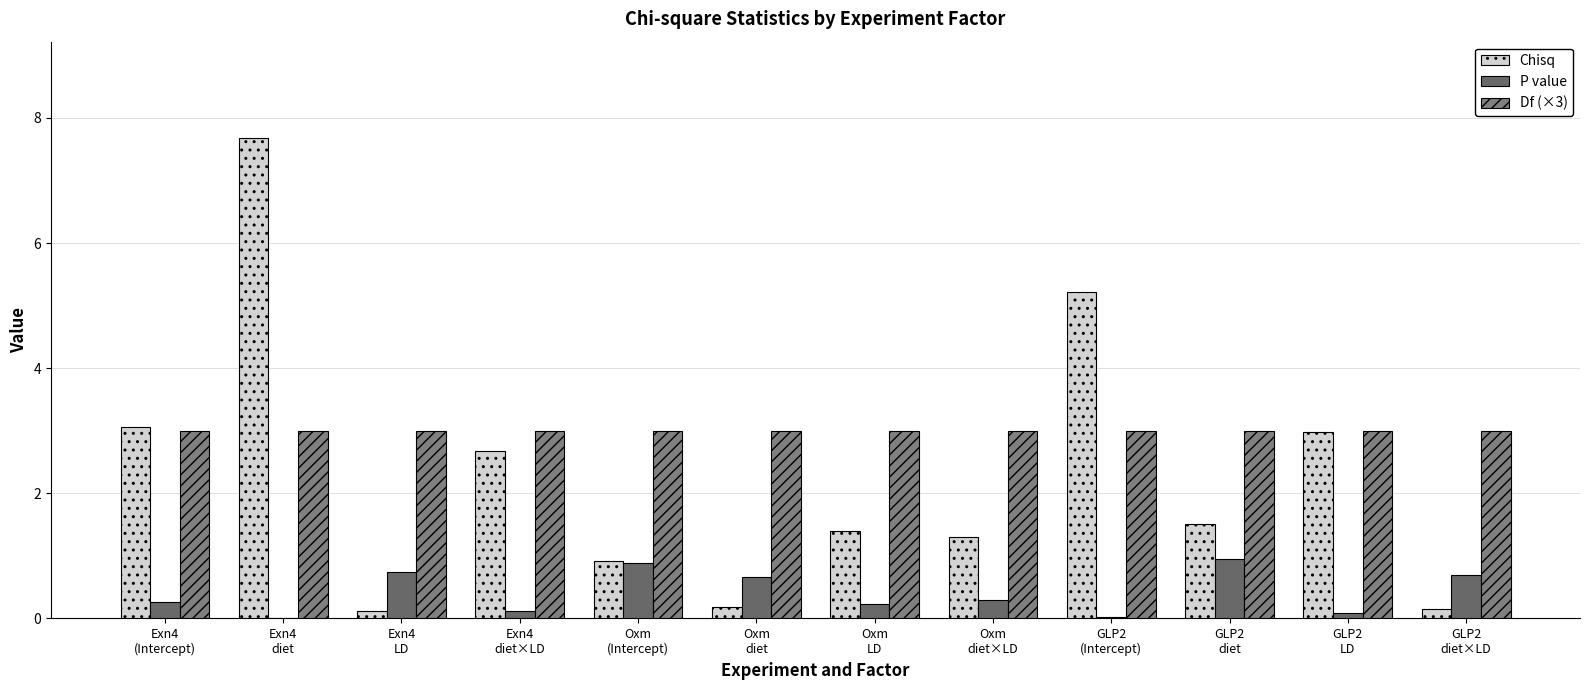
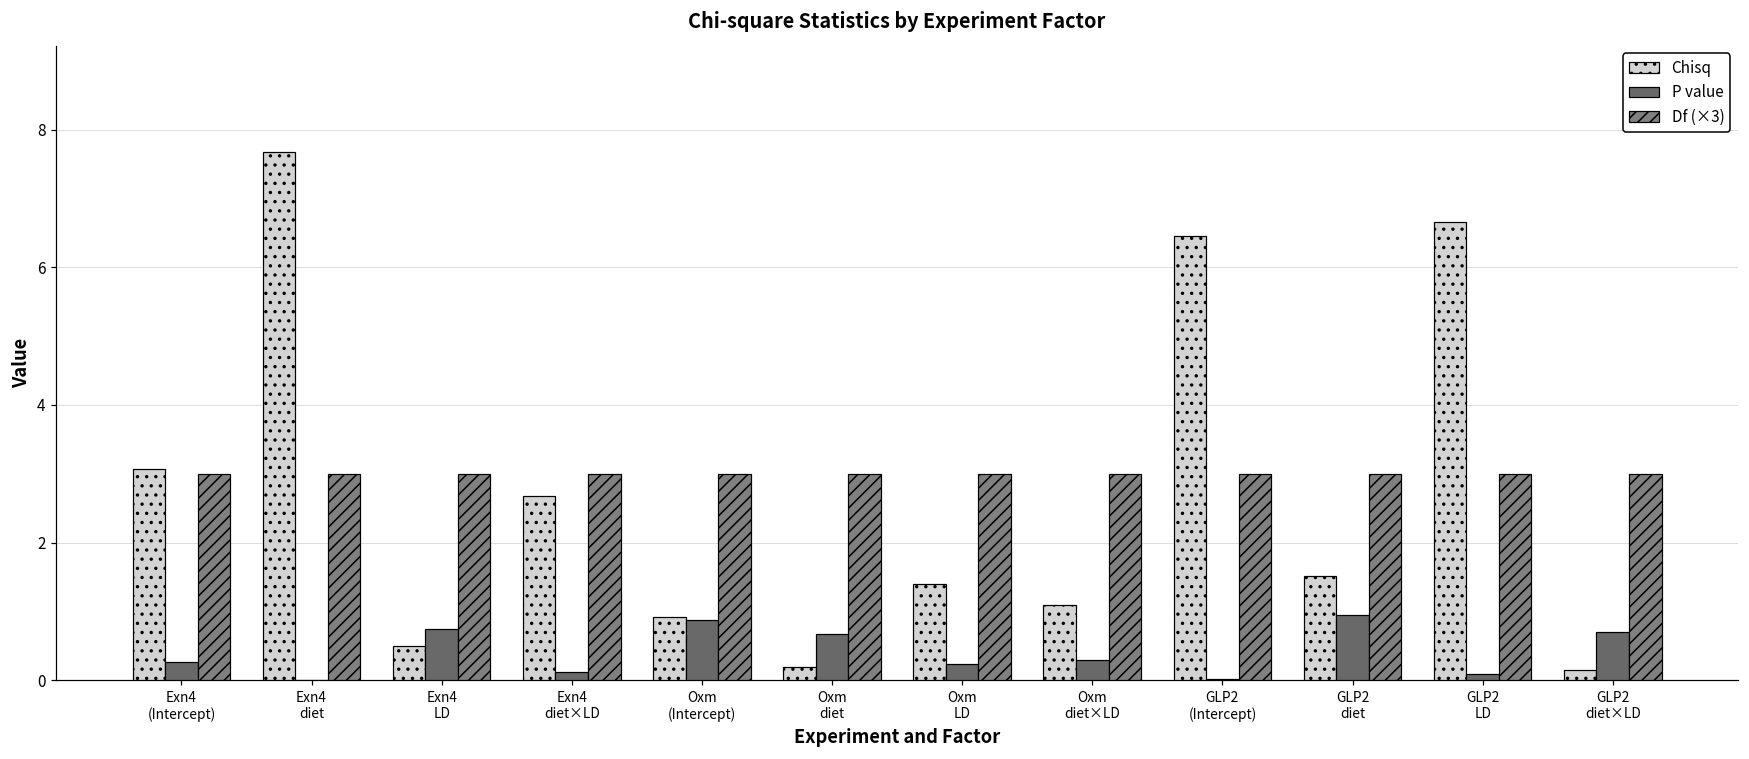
Chisq, Exn4 LD: 0.1 -> 0.5
Chisq, Oxm diet×LD: 1.3 -> 1.1
Chisq, GLP2 (Intercept): 5.2 -> 6.5
Chisq, GLP2 LD: 3.0 -> 6.7
